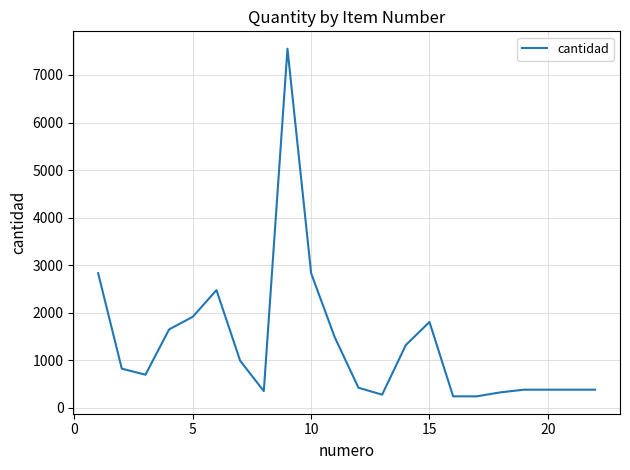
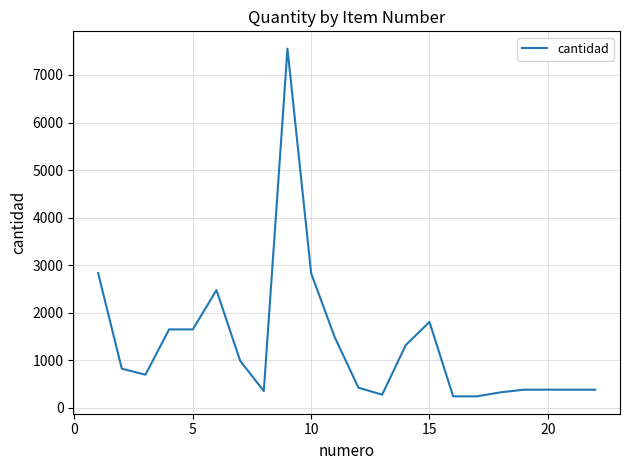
5: 1900 -> 1700
